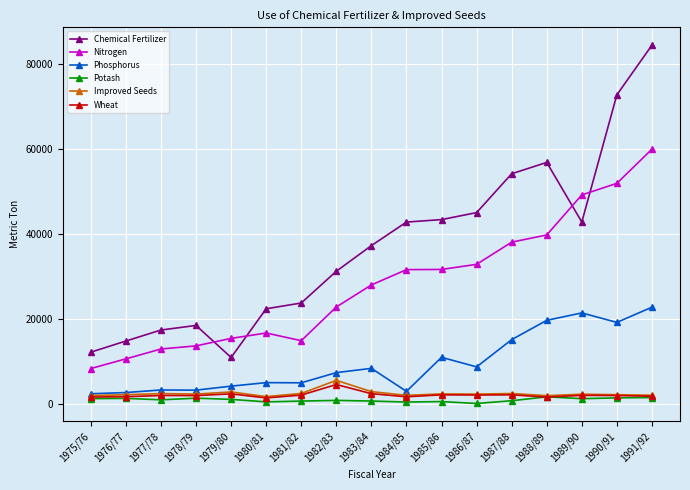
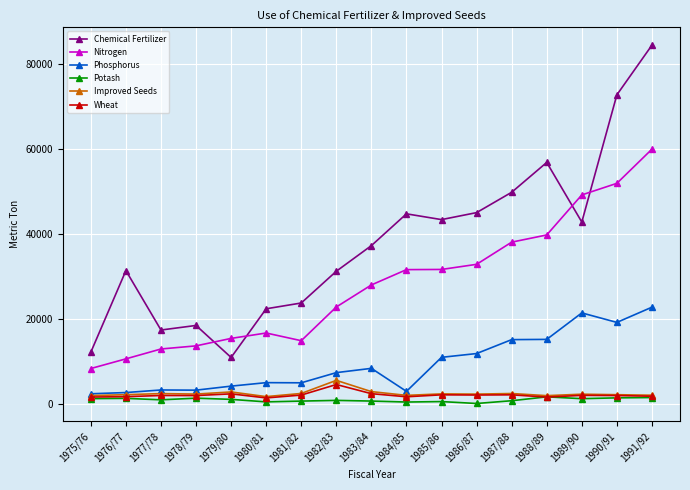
Chemical Fertilizer, 1976/77: 15000 -> 31000
Chemical Fertilizer, 1984/85: 43000 -> 45000
Phosphorus, 1986/87: 9000 -> 12000
Chemical Fertilizer, 1987/88: 54000 -> 50000
Phosphorus, 1988/89: 20000 -> 15000
